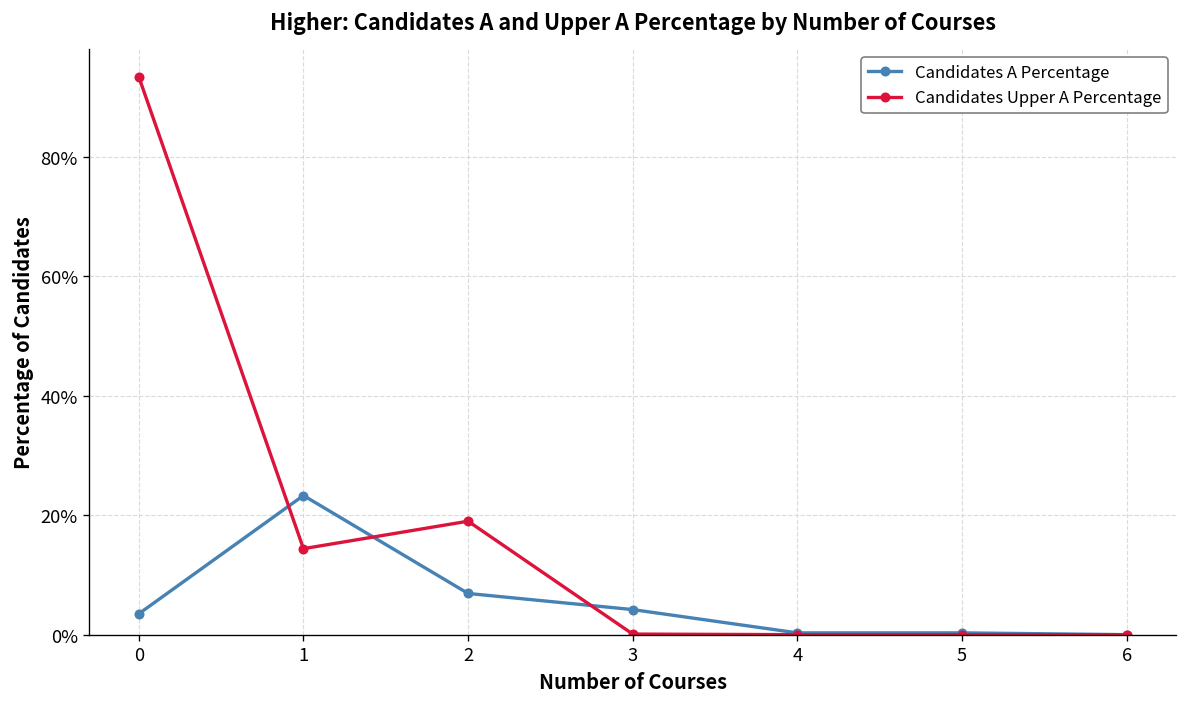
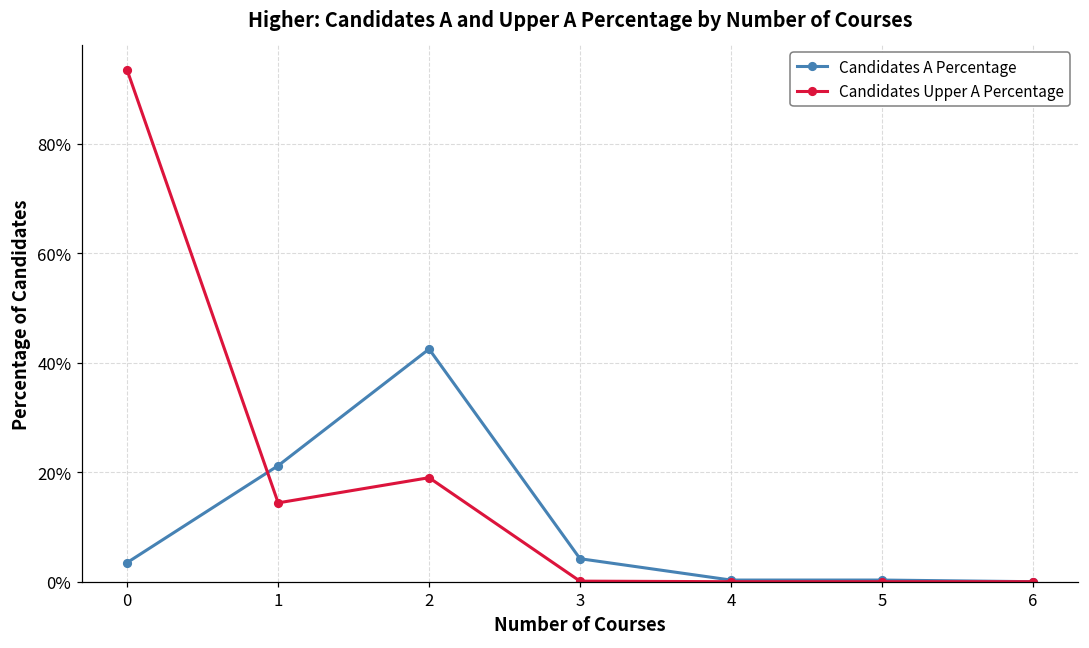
Candidates A Percentage, 1: 23% -> 21%
Candidates A Percentage, 2: 7% -> 43%
